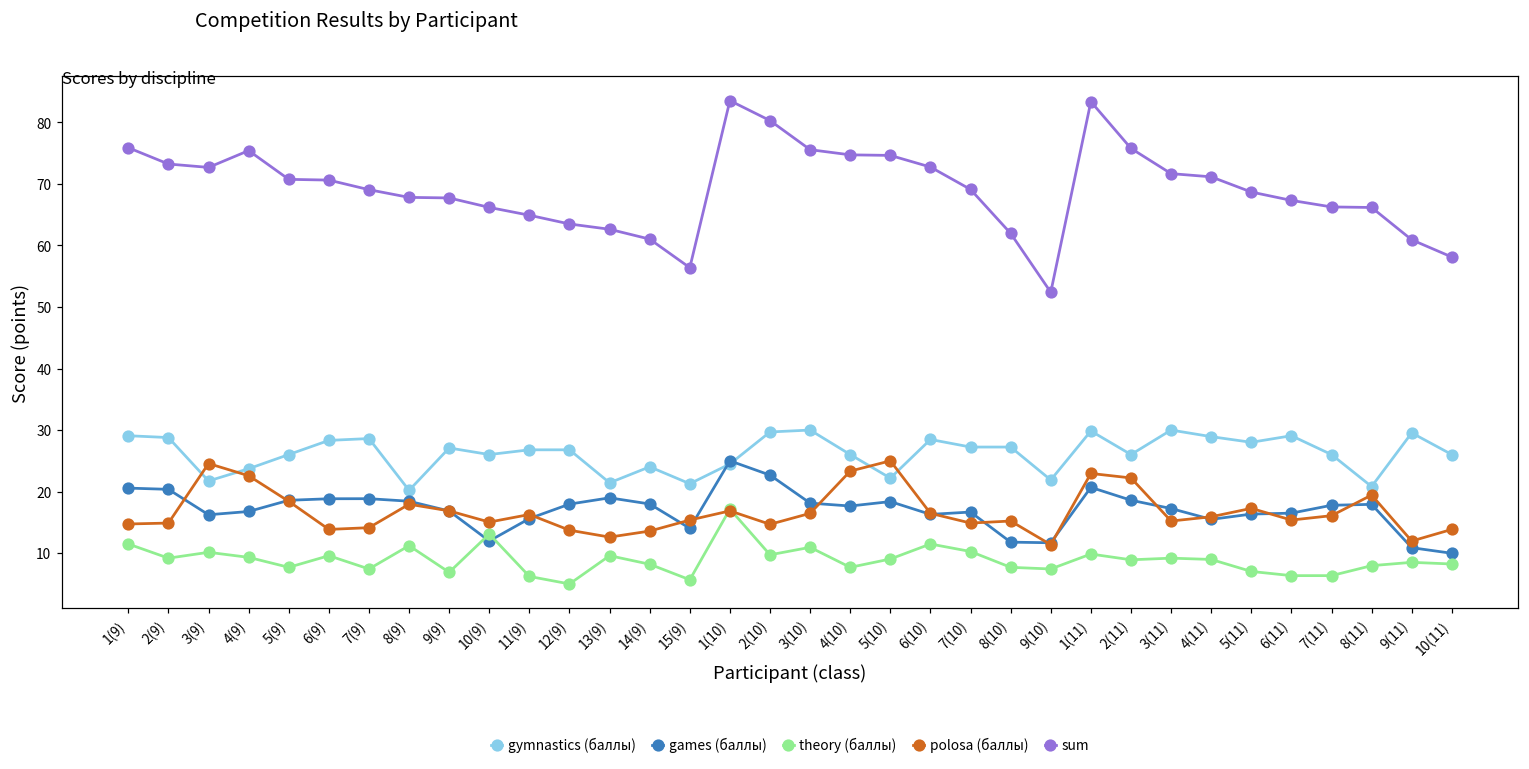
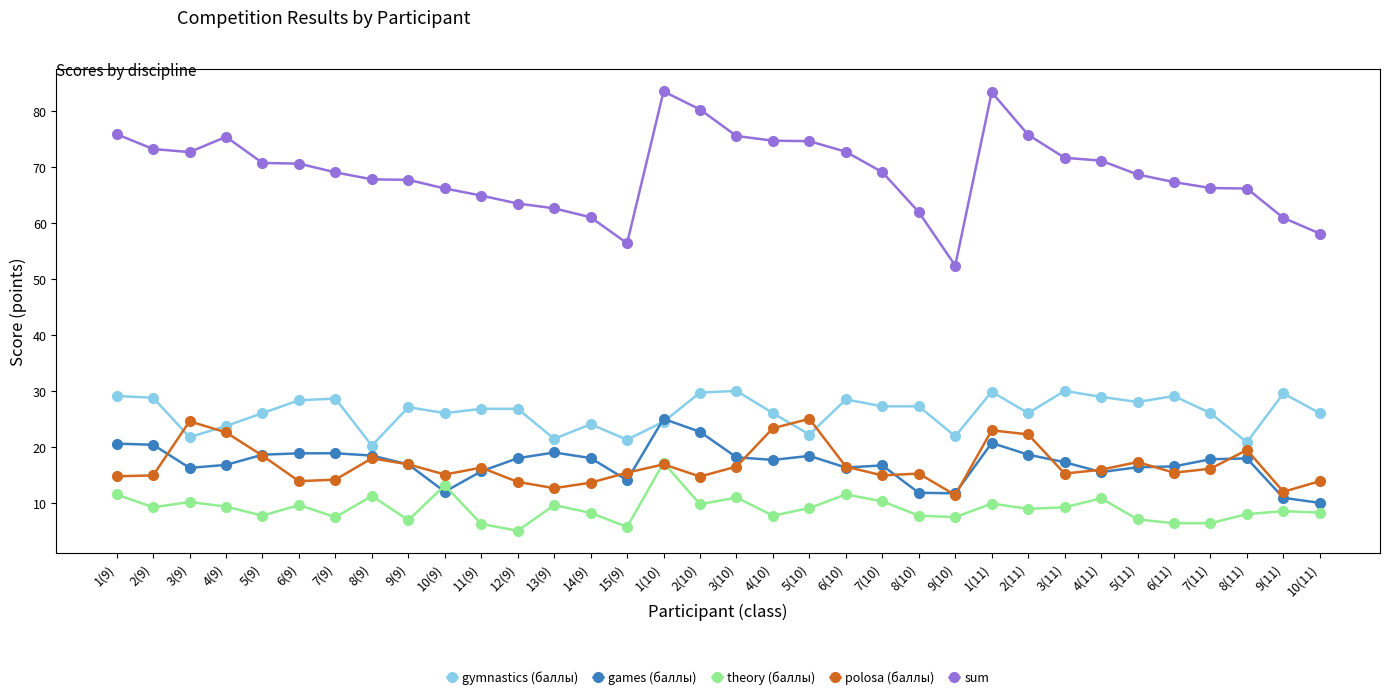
theory (баллы), 4(11): 9 -> 11
